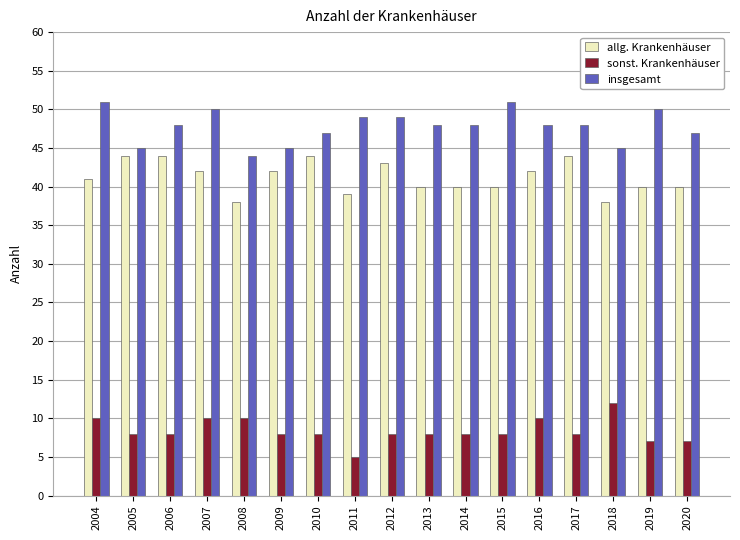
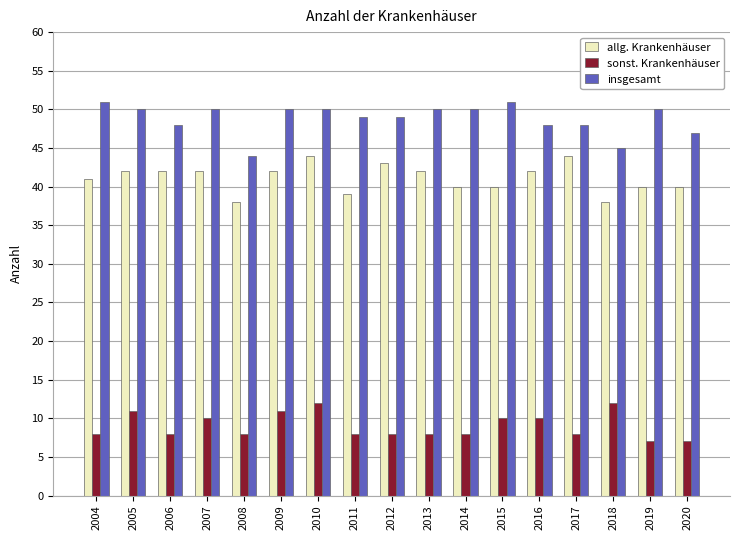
sonst. Krankenhäuser, 2004: 10 -> 8
allg. Krankenhäuser, 2005: 44 -> 42
sonst. Krankenhäuser, 2005: 8 -> 11
insgesamt, 2005: 45 -> 50
allg. Krankenhäuser, 2006: 44 -> 42
sonst. Krankenhäuser, 2008: 10 -> 8
sonst. Krankenhäuser, 2009: 8 -> 11
insgesamt, 2009: 45 -> 50
sonst. Krankenhäuser, 2010: 8 -> 12
insgesamt, 2010: 47 -> 50
sonst. Krankenhäuser, 2011: 5 -> 8
allg. Krankenhäuser, 2013: 40 -> 42
insgesamt, 2013: 48 -> 50
insgesamt, 2014: 48 -> 50
sonst. Krankenhäuser, 2015: 8 -> 10
